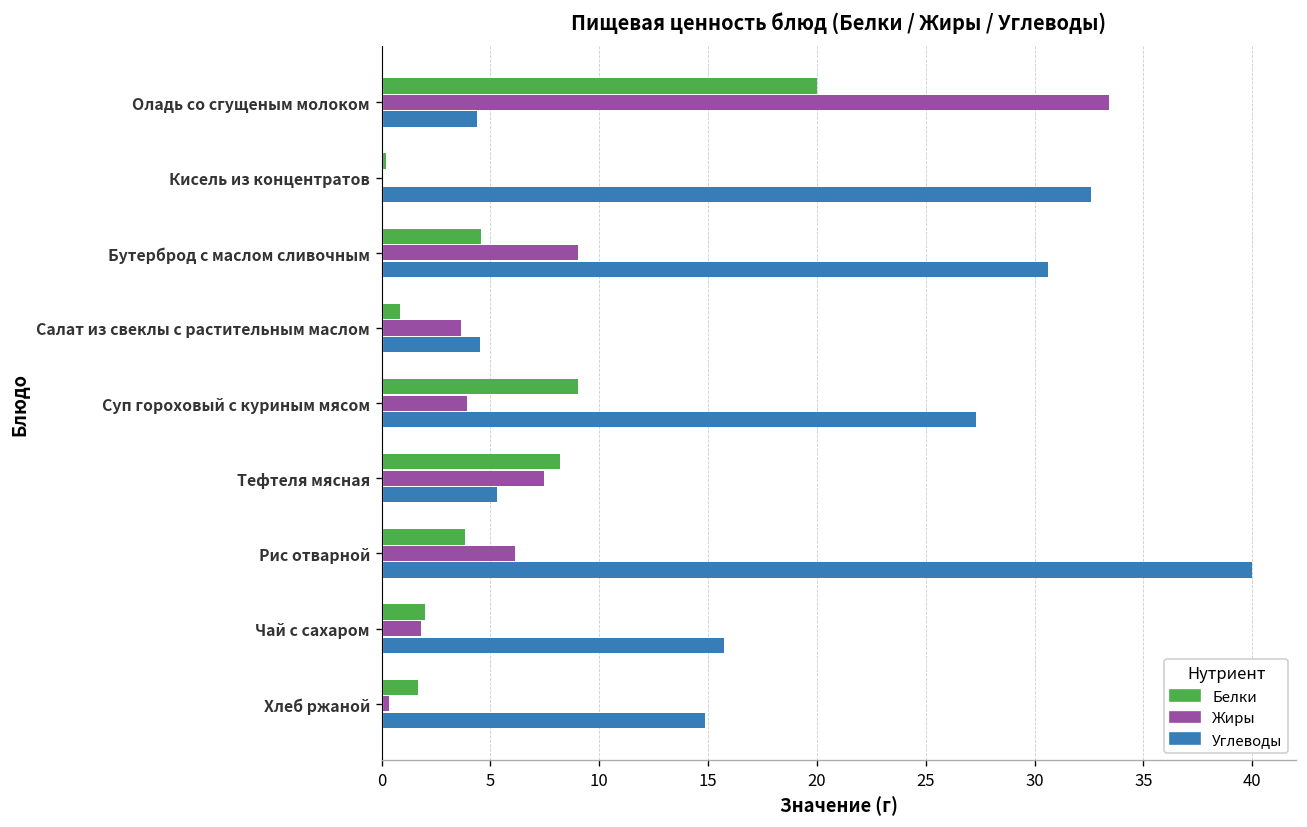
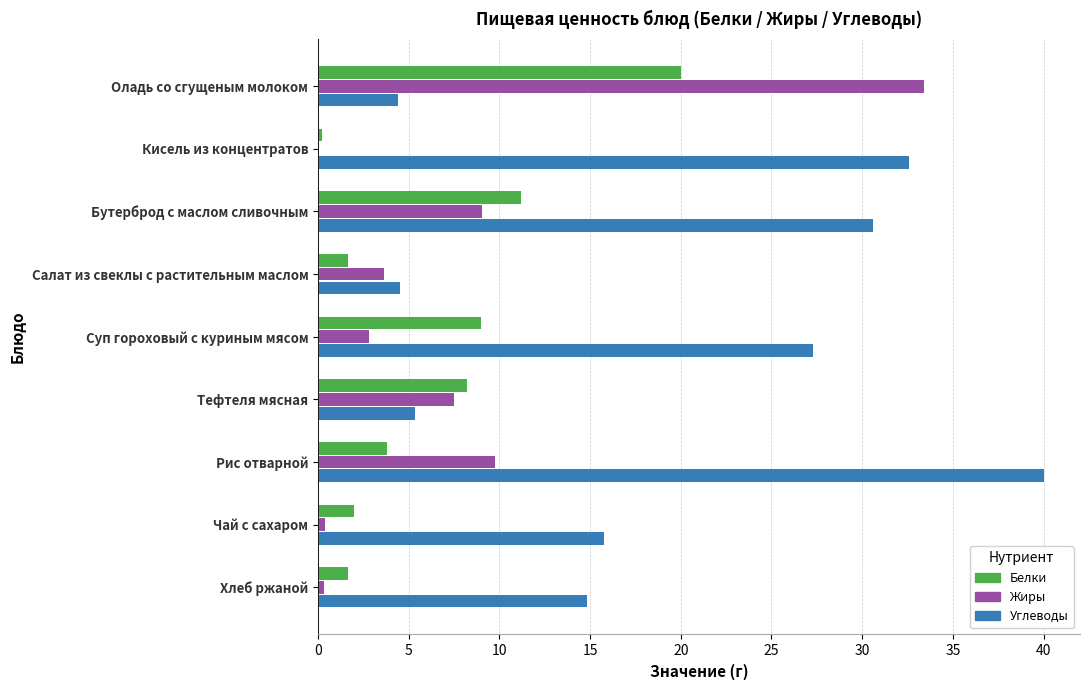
Белки, Бутерброд с маслом сливочным: 4.6 -> 11.2
Белки, Салат из свеклы с растительным маслом: 0.9 -> 1.7
Жиры, Суп гороховый с куриным мясом: 3.9 -> 2.8
Жиры, Рис отварной: 6.1 -> 9.7
Жиры, Чай с сахаром: 1.8 -> 0.4
